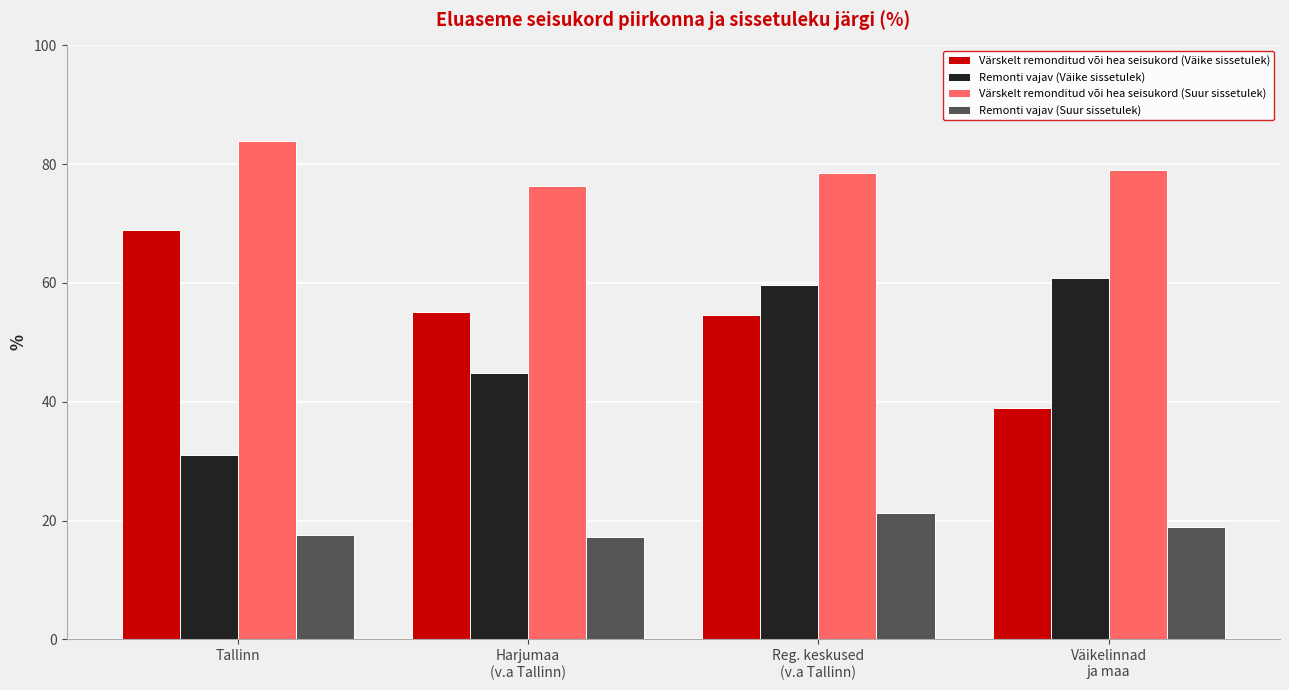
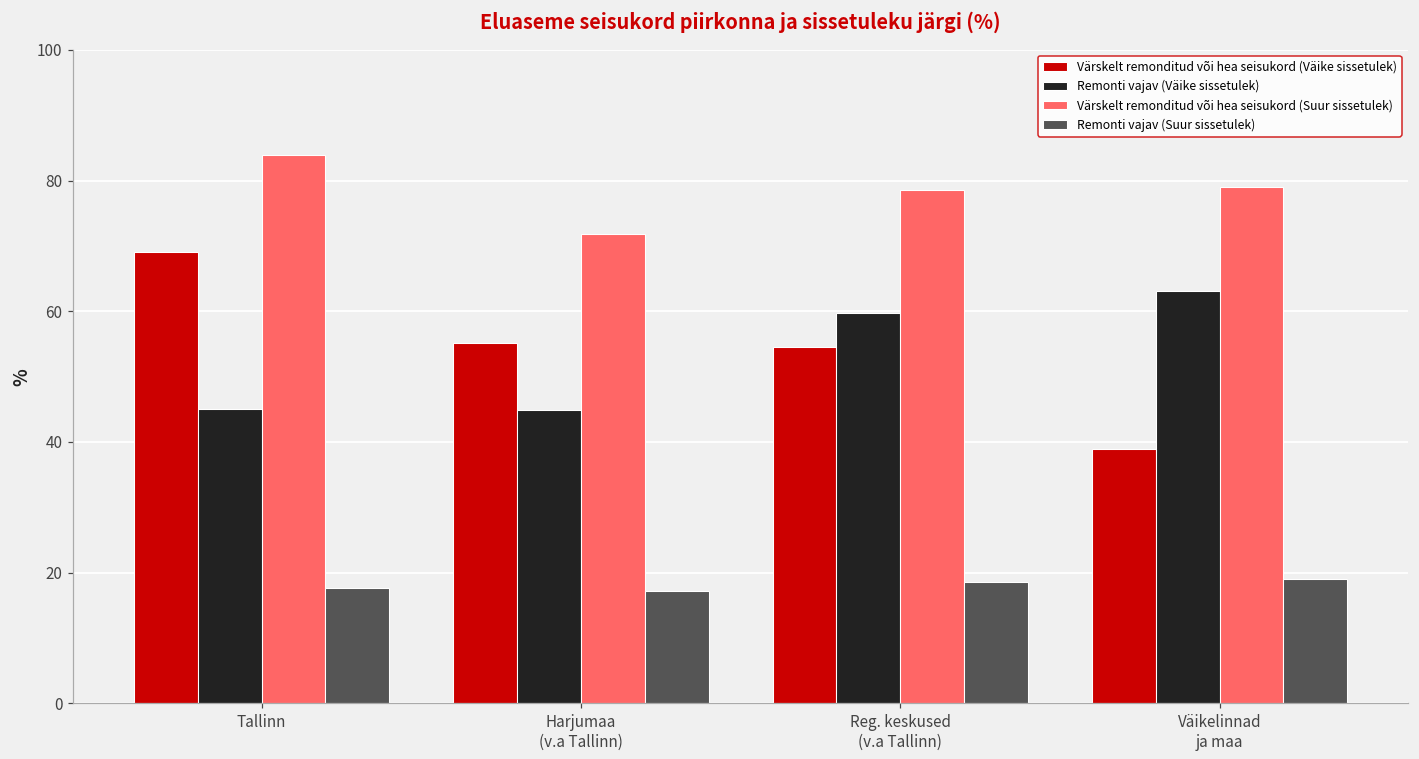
Remonti vajav (Väike sissetulek), Tallinn: 31 -> 45
Värskelt remonditud või hea seisukord (Suur sissetulek), Harjumaa (v.a Tallinn): 76 -> 72
Remonti vajav (Suur sissetulek), Reg. keskused (v.a Tallinn): 21 -> 19
Remonti vajav (Väike sissetulek), Väikelinnad ja maa: 61 -> 63
